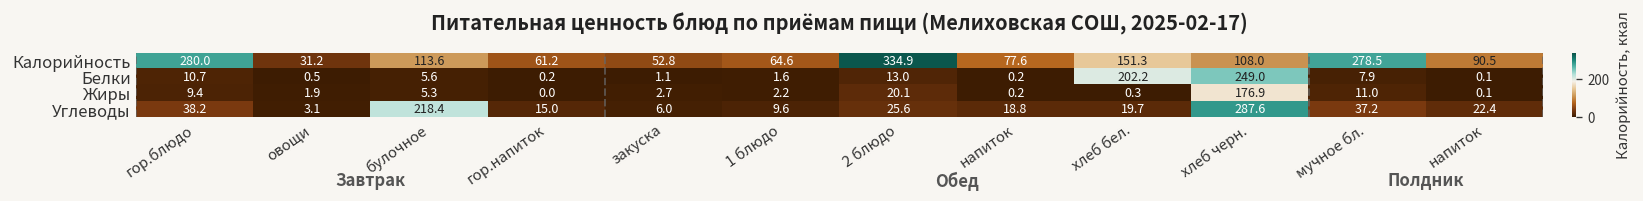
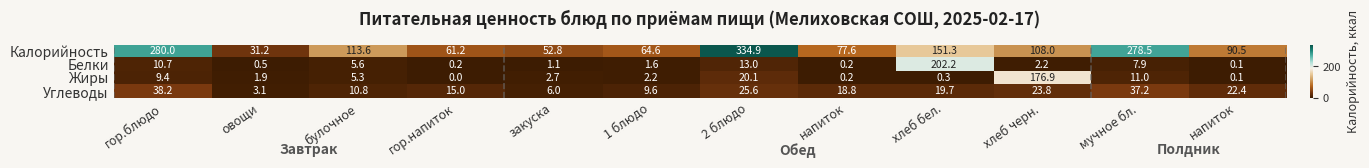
Белки, хлеб черн.: 249.0 -> 2.2
Углеводы, булочное: 218.4 -> 10.8
Углеводы, хлеб черн.: 287.6 -> 23.8
